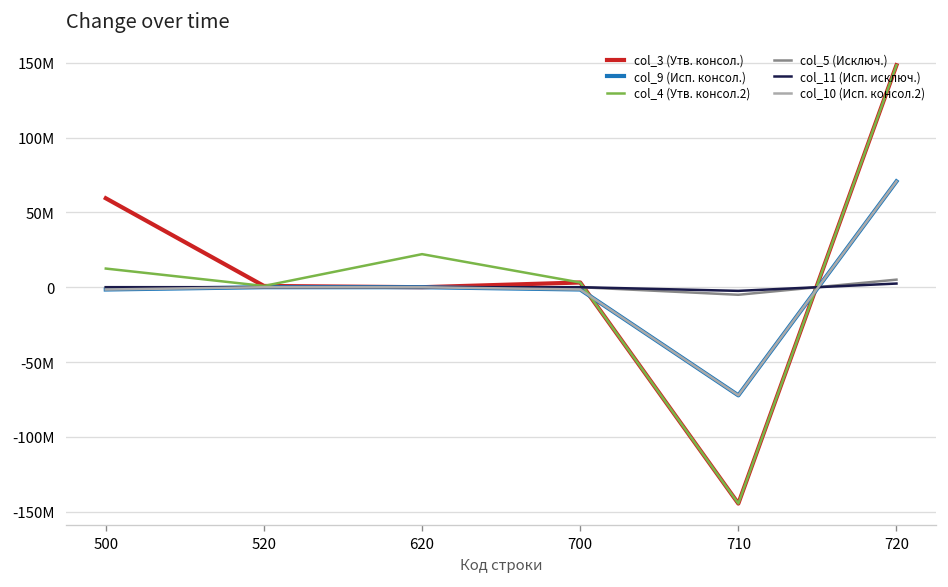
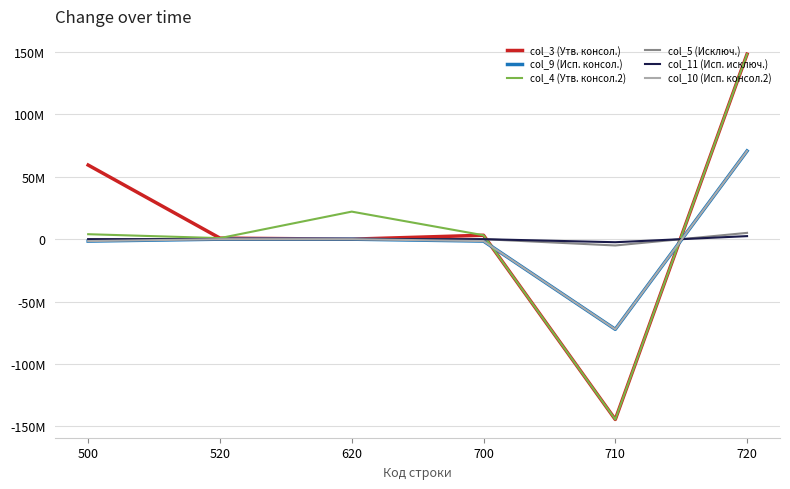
col_4 (Утв. консол.2), 500: 12000000 -> 4000000
